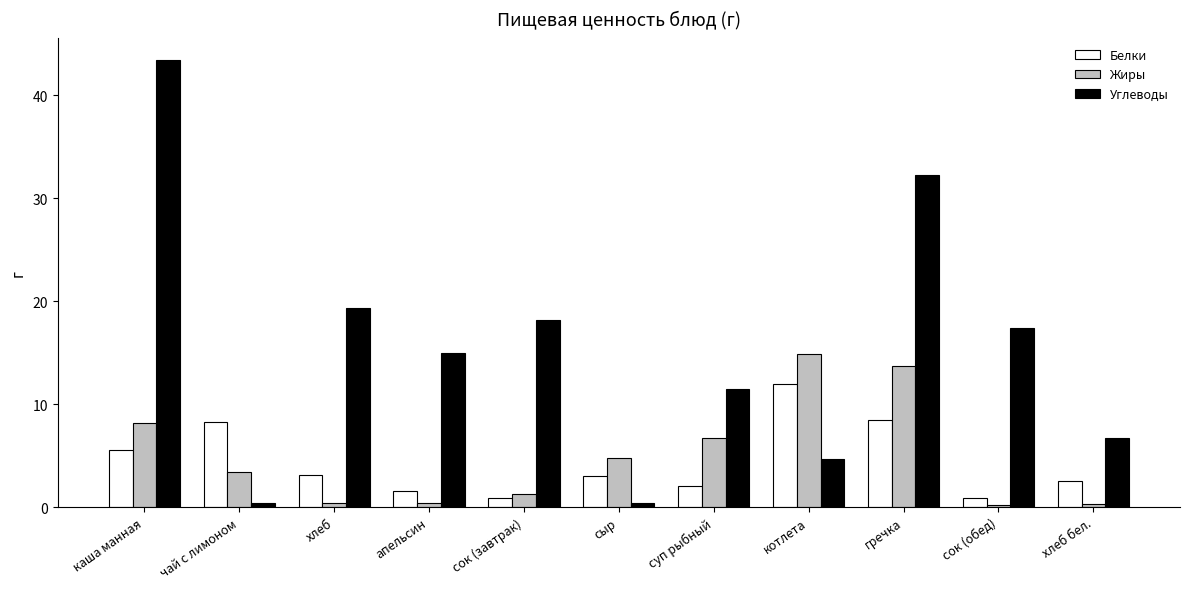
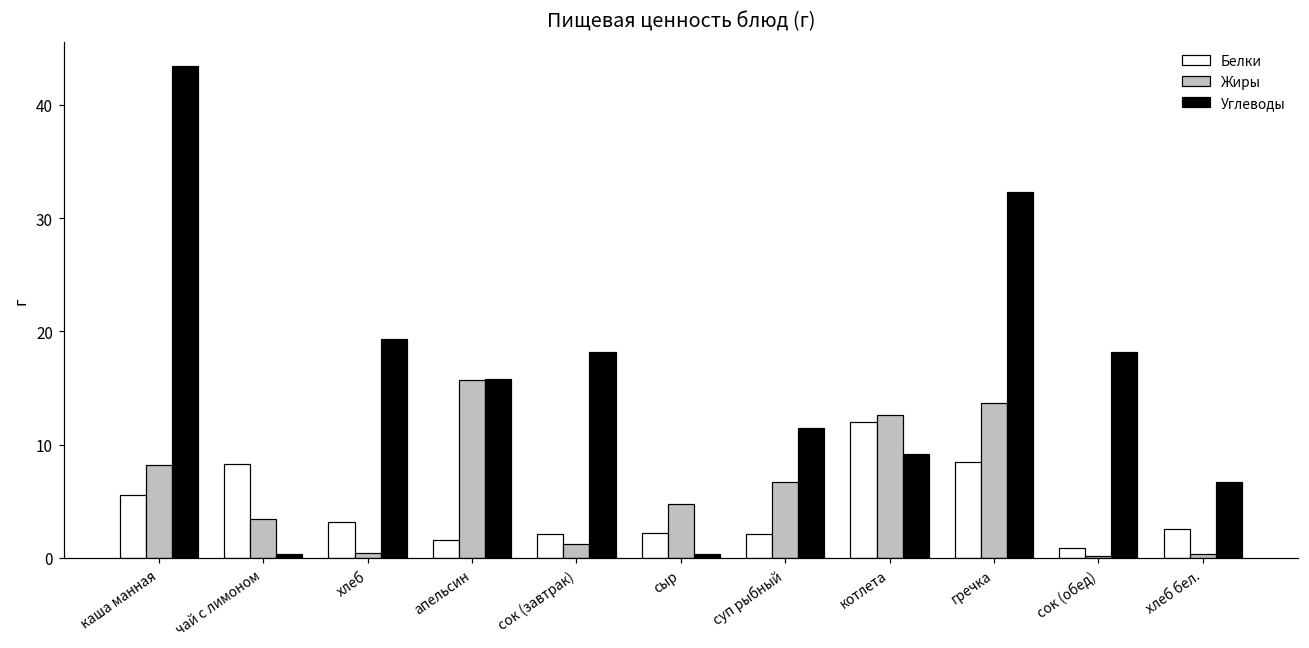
Жиры, апельсин: 0.4 -> 15.7
Углеводы, апельсин: 15.0 -> 15.8
Белки, сок (завтрак): 0.9 -> 2.1
Белки, сыр: 3.1 -> 2.2
Жиры, котлета: 14.8 -> 12.6
Углеводы, котлета: 4.7 -> 9.2
Углеводы, сок (обед): 17.4 -> 18.2
